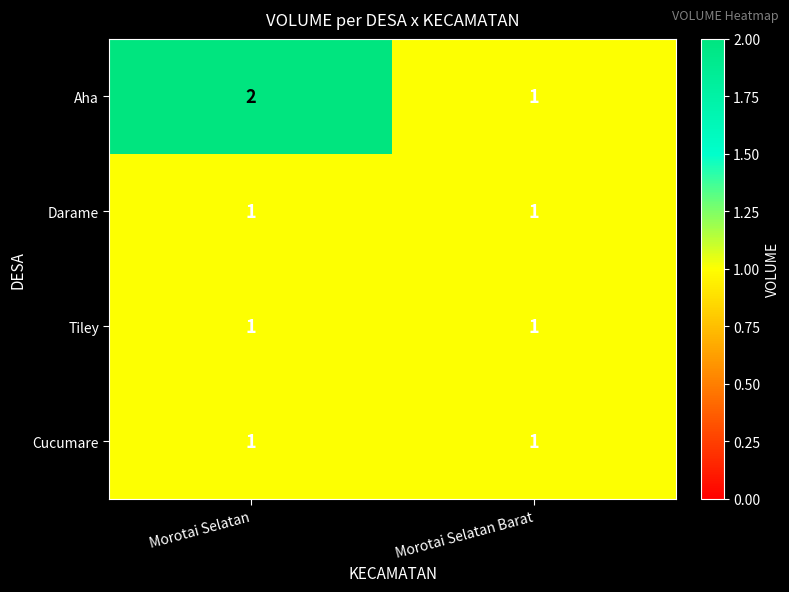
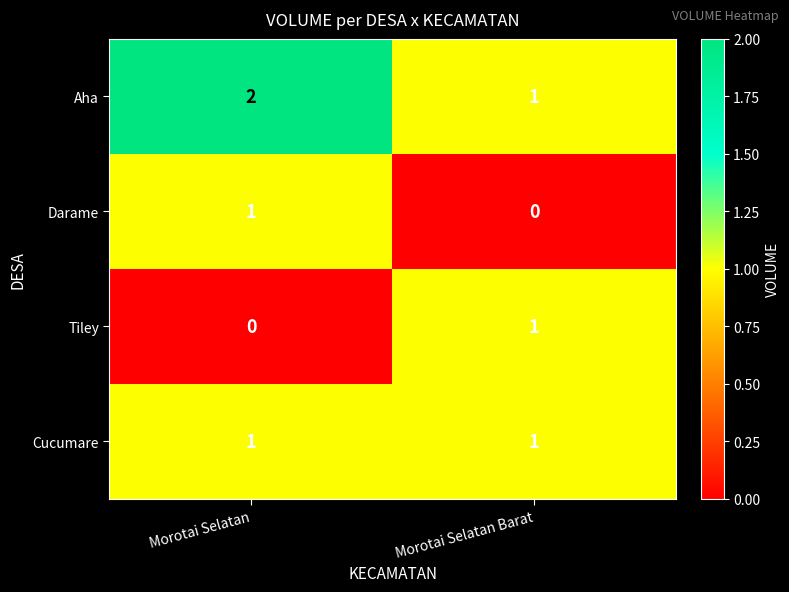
Darame, Morotai Selatan Barat: 1 -> 0
Tiley, Morotai Selatan: 1 -> 0
